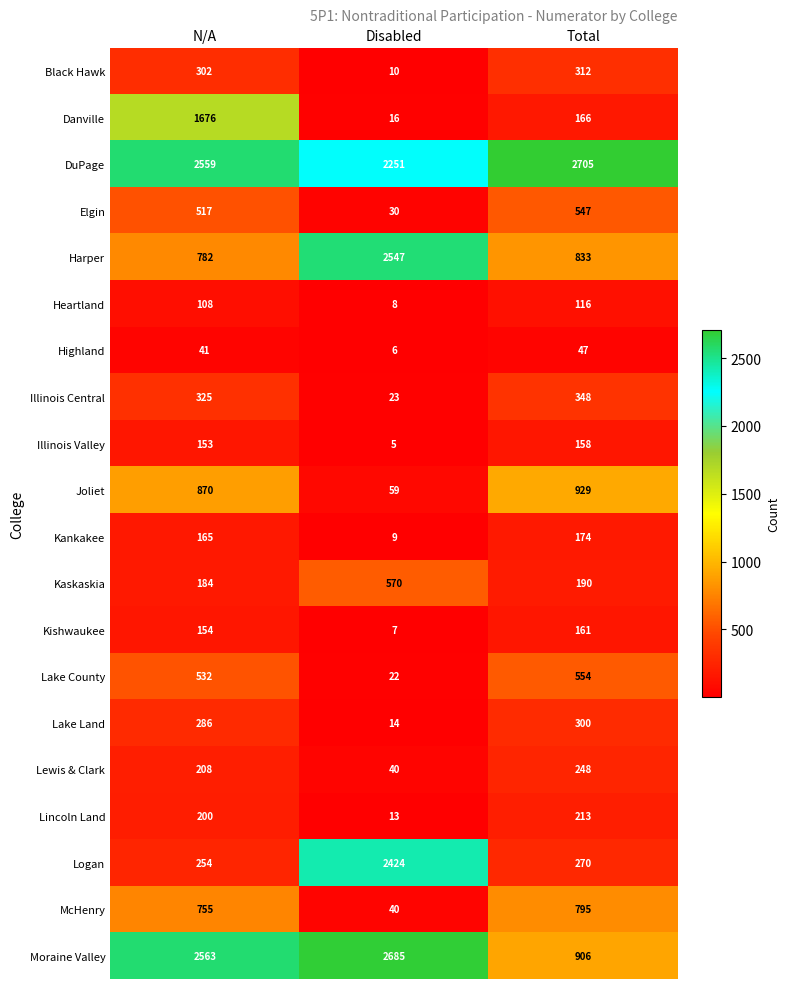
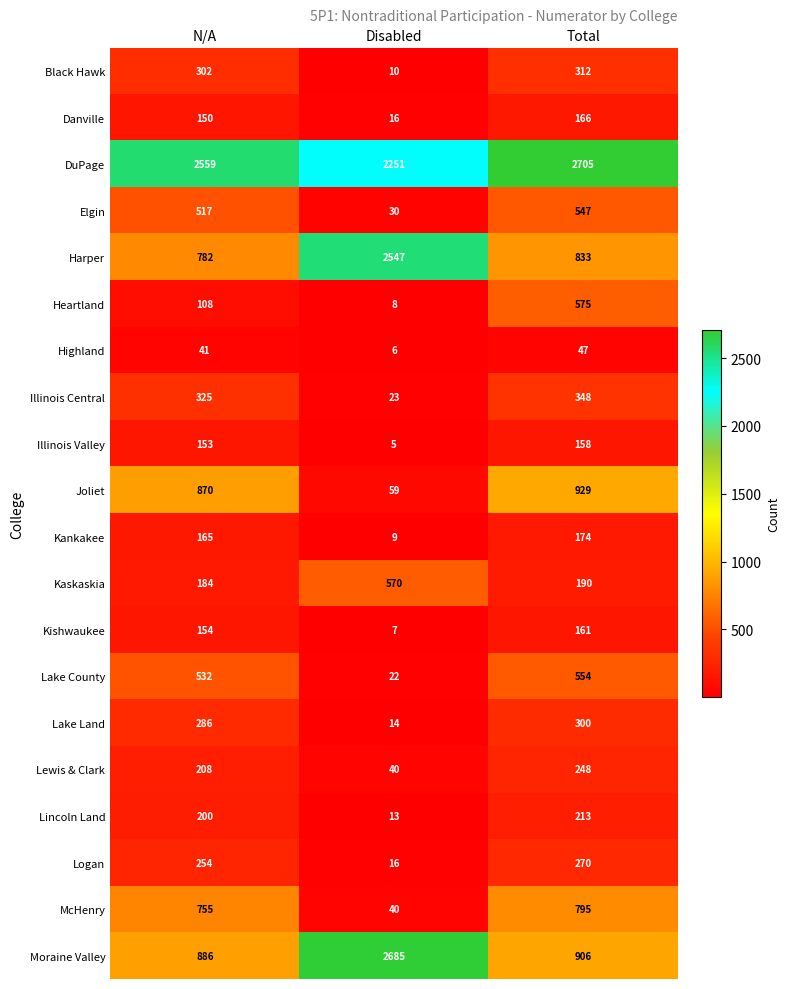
Danville, N/A: 1676 -> 150
Heartland, Total: 116 -> 575
Logan, Disabled: 2424 -> 16
Moraine Valley, N/A: 2563 -> 886
